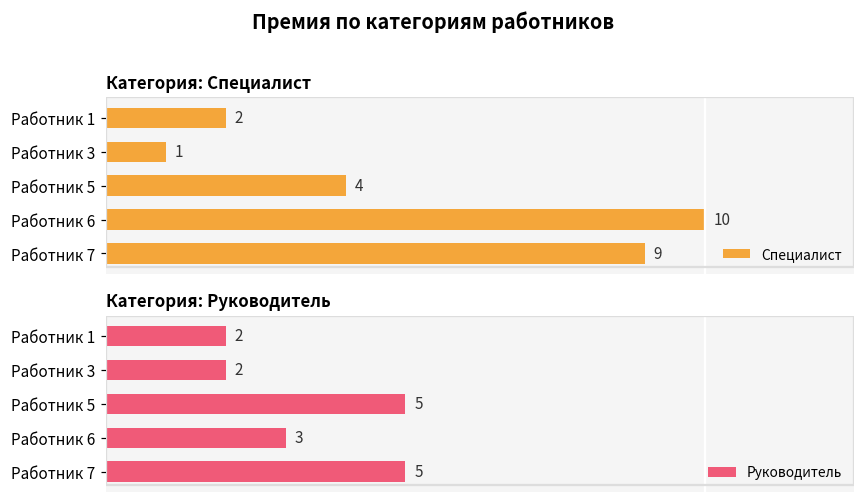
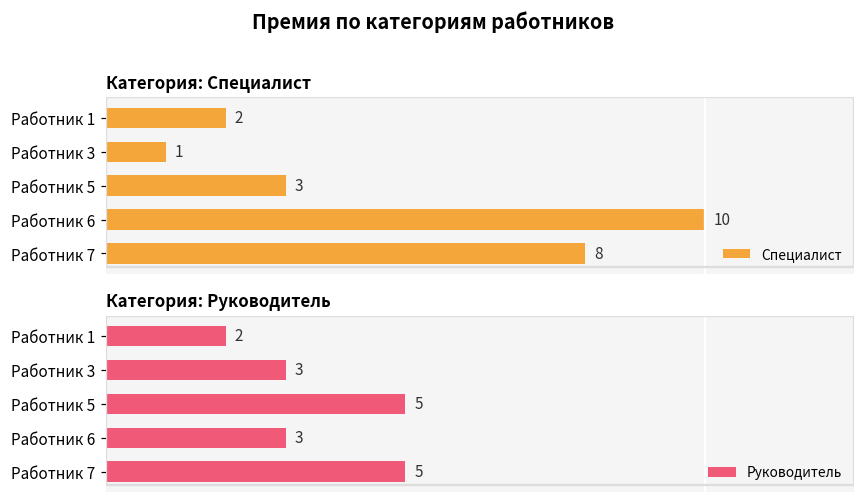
Категория: Специалист, Работник 5: 4 -> 3
Категория: Специалист, Работник 7: 9 -> 8
Категория: Руководитель, Работник 3: 2 -> 3
